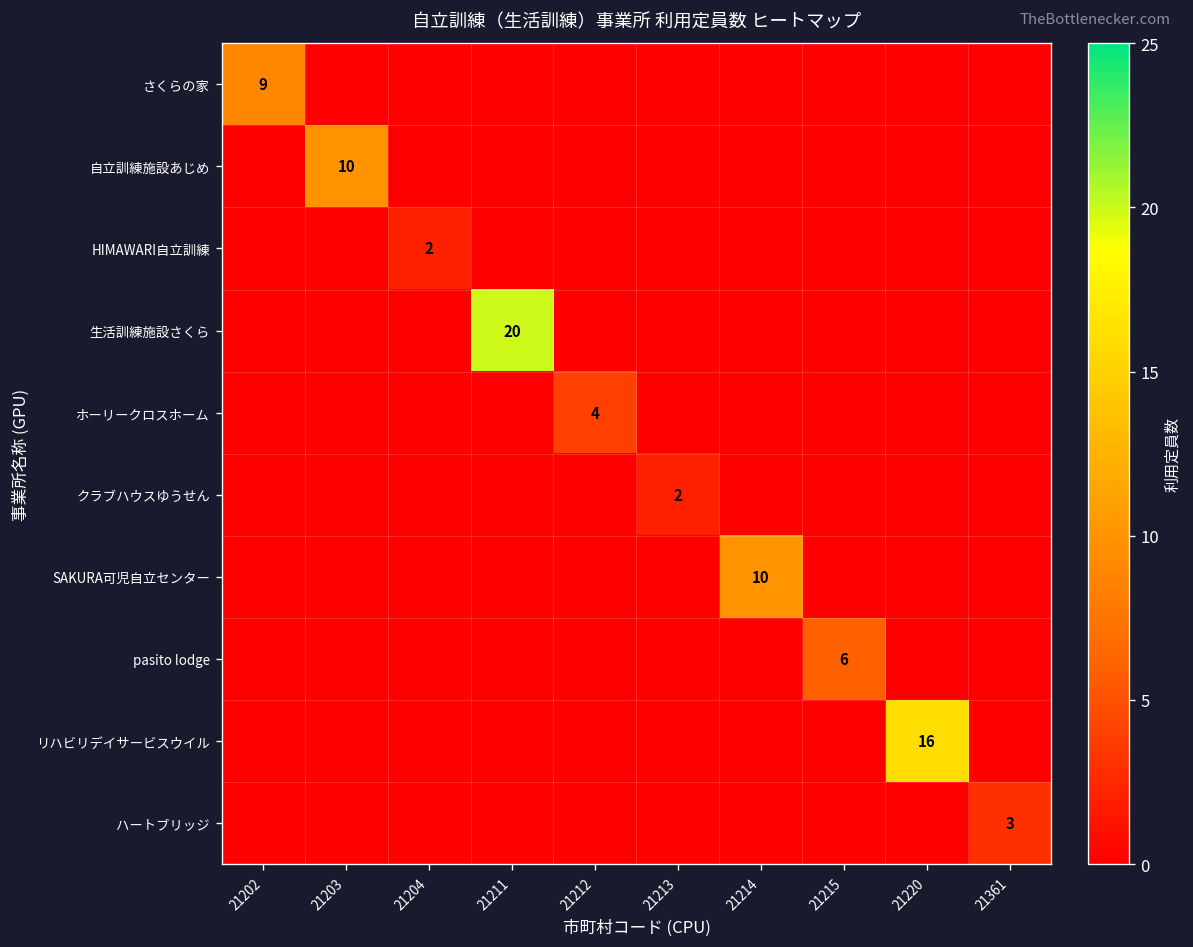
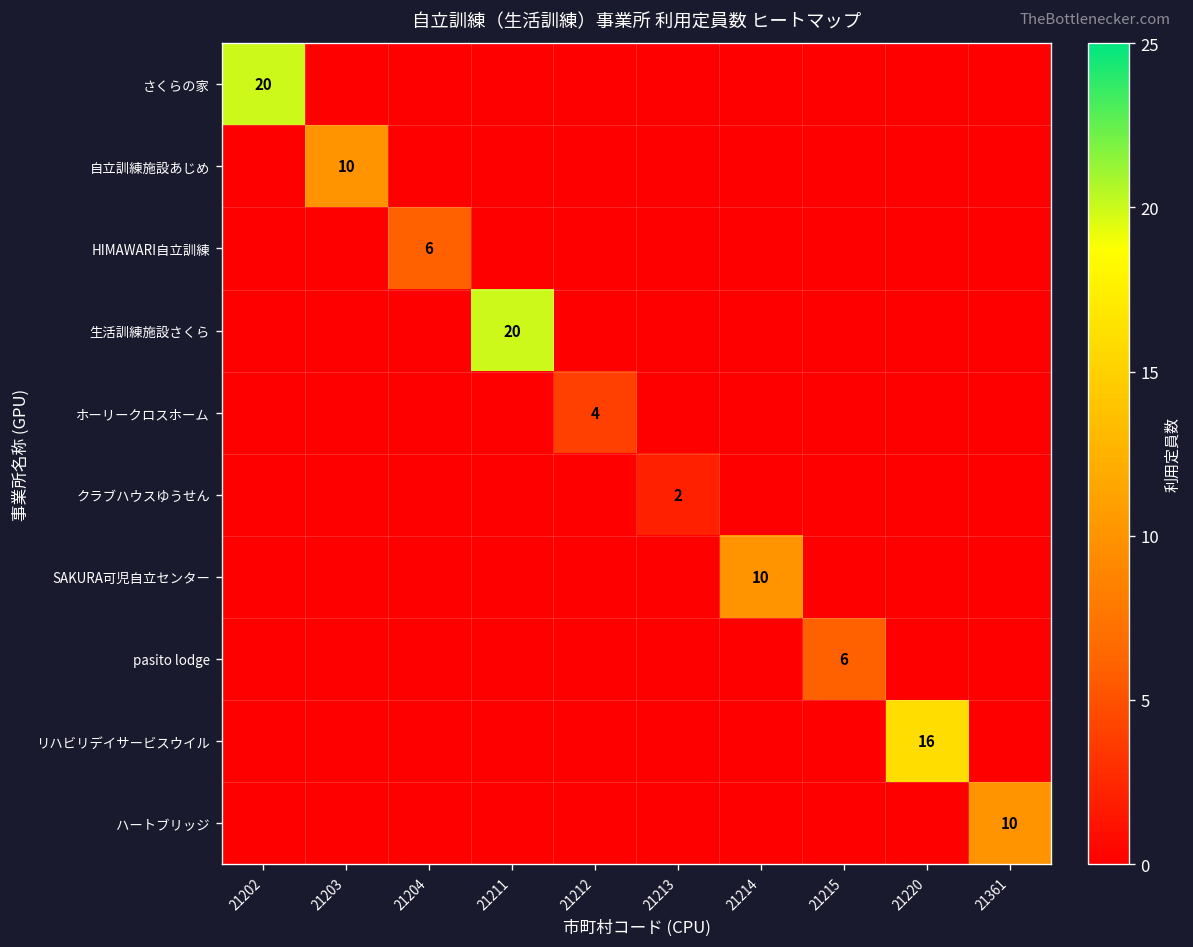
さくらの家, 21202: 9 -> 20
HIMAWARI自立訓練, 21204: 2 -> 6
ハートブリッジ, 21361: 3 -> 10
